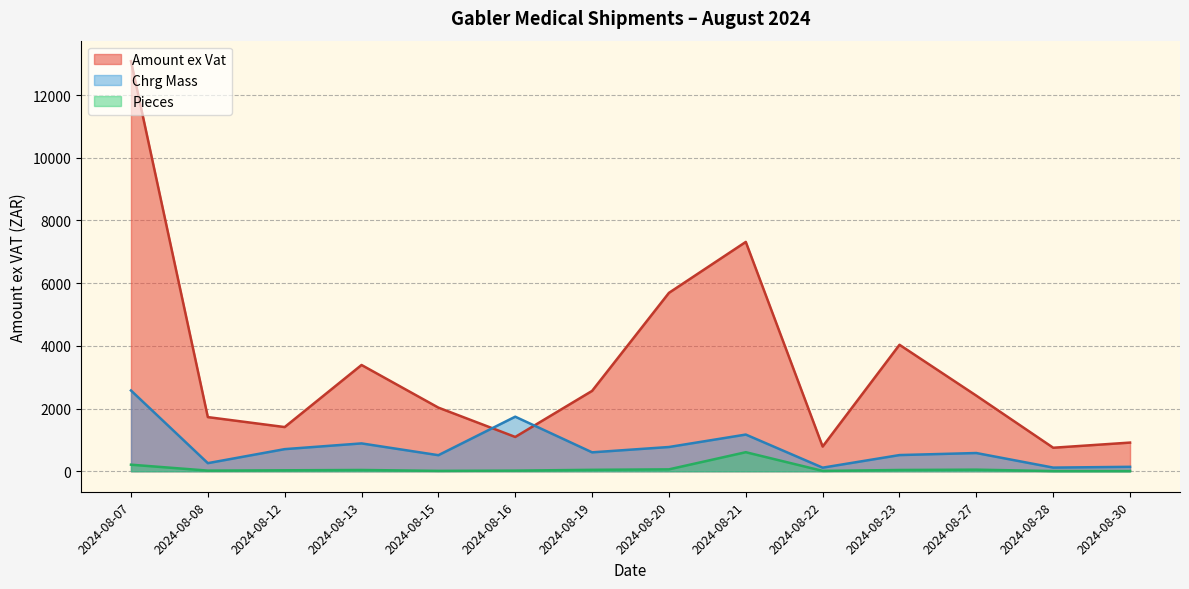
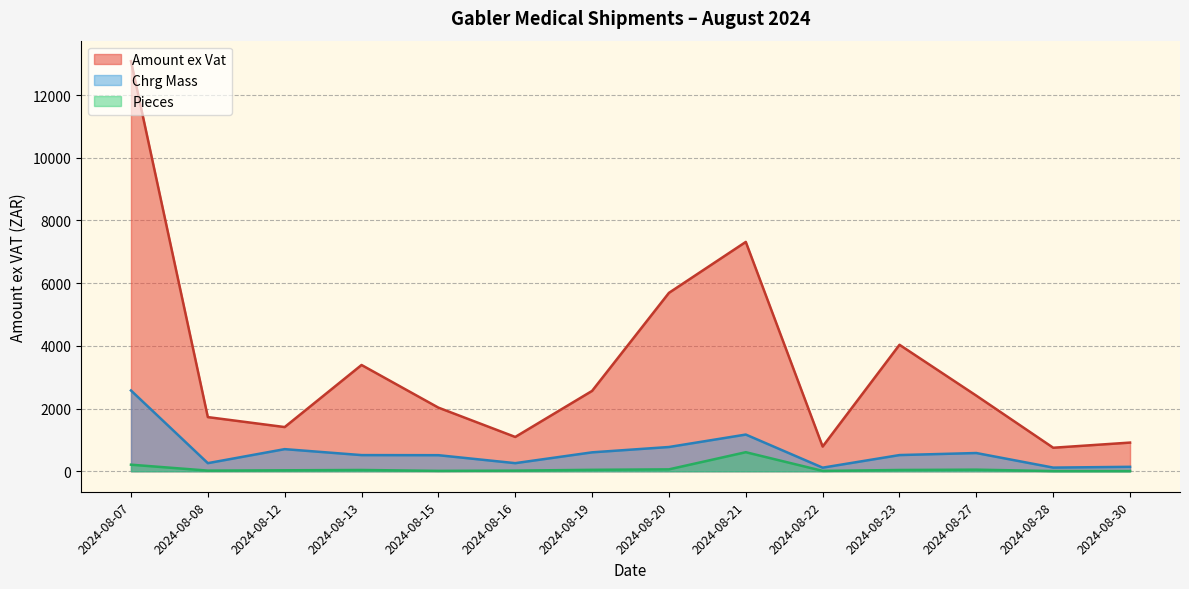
Chrg Mass, 2024-08-13: 900 -> 500
Chrg Mass, 2024-08-16: 1700 -> 300
